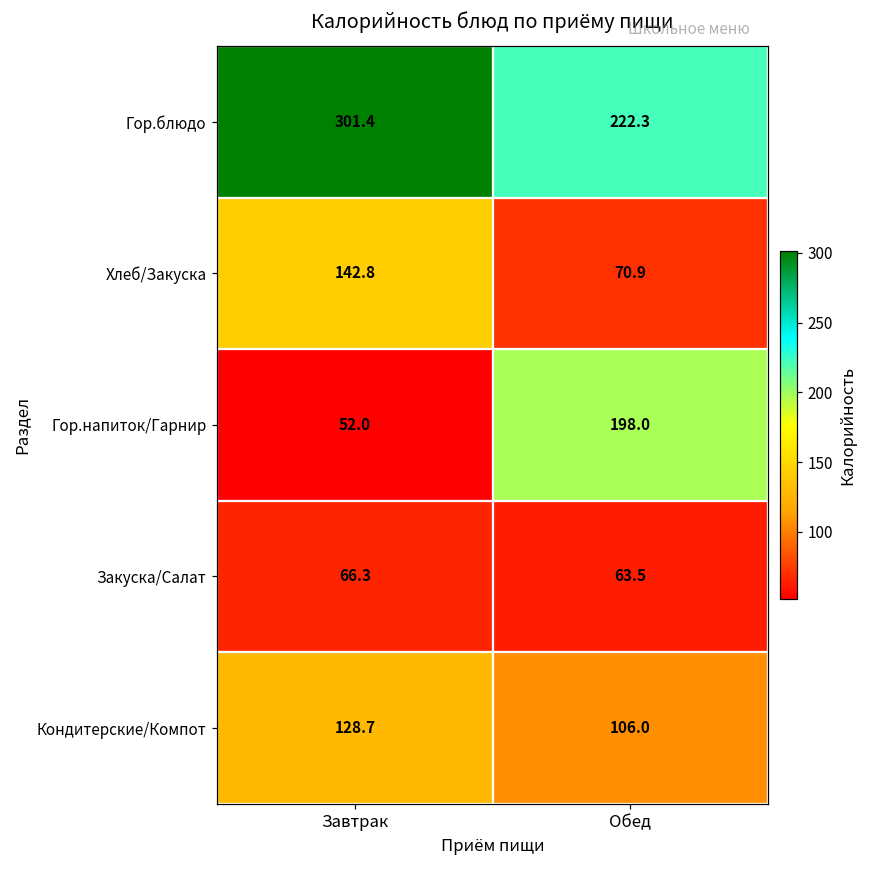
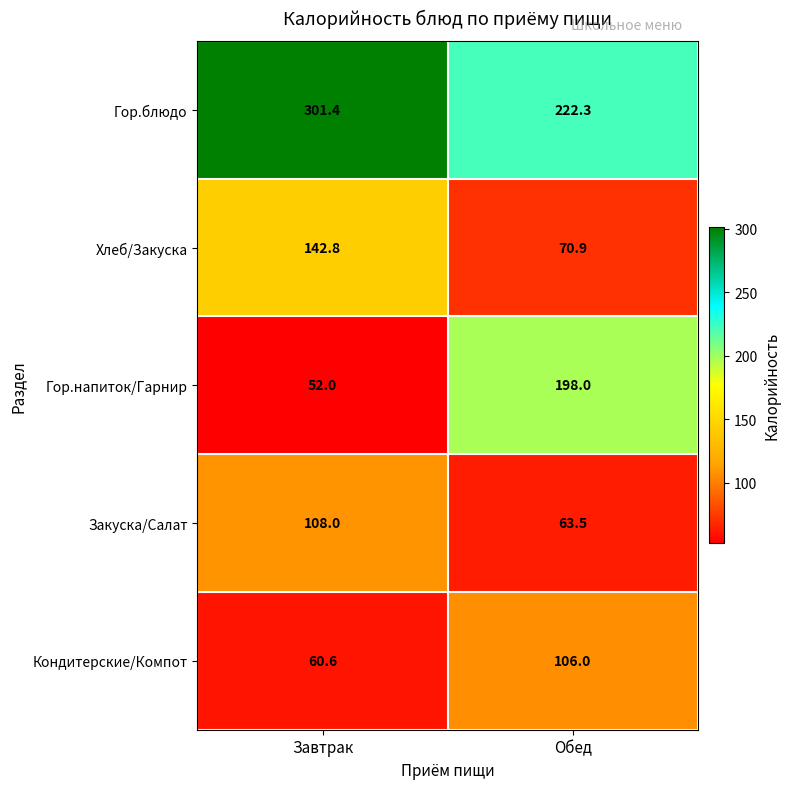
Закуска/Салат, Завтрак: 66.3 -> 108.0
Кондитерские/Компот, Завтрак: 128.7 -> 60.6
